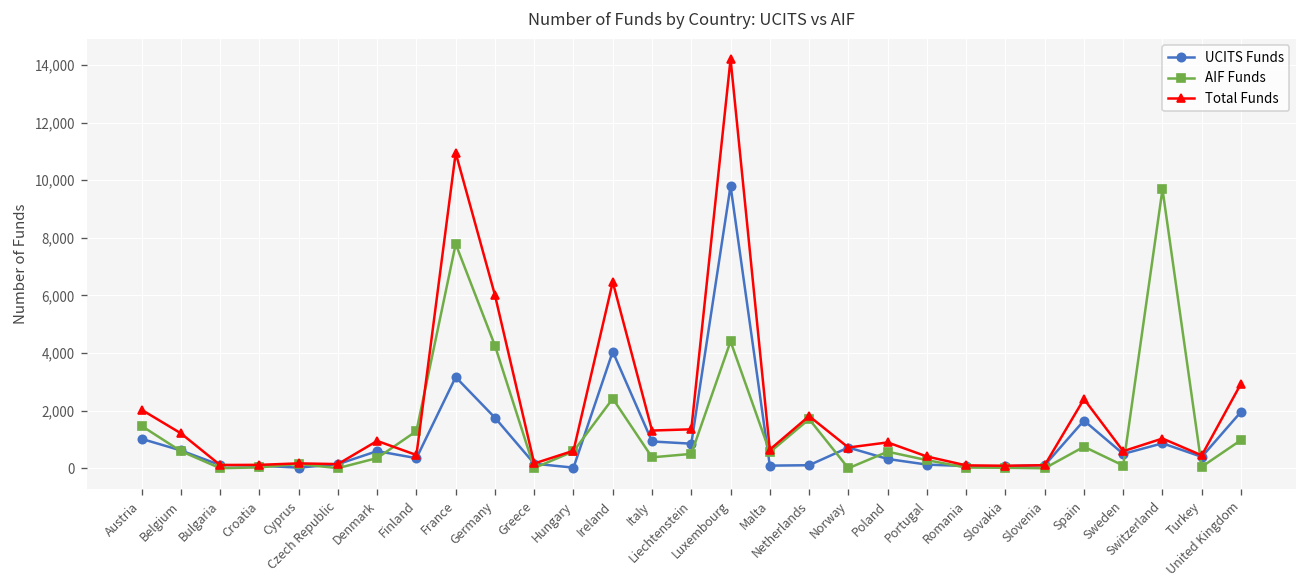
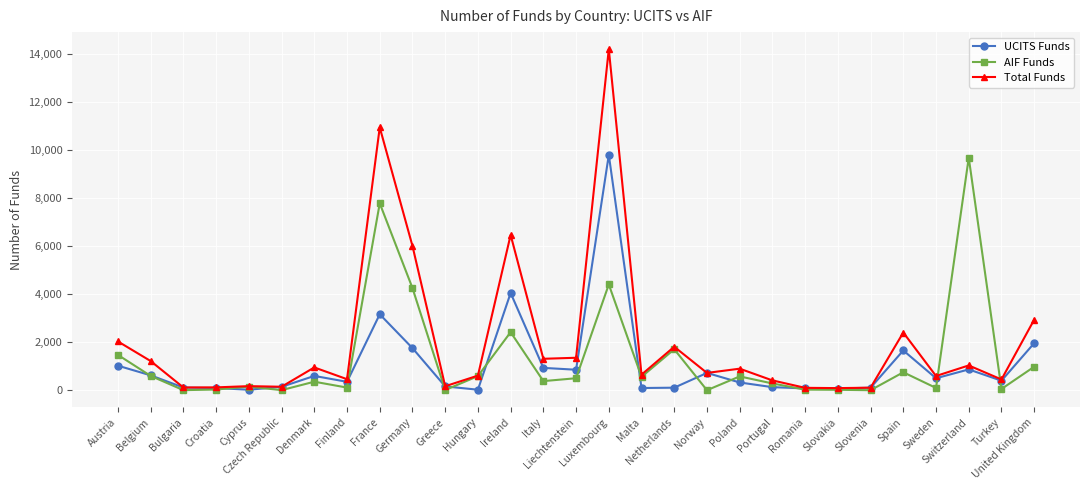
AIF Funds, Finland: 1,300 -> 100
